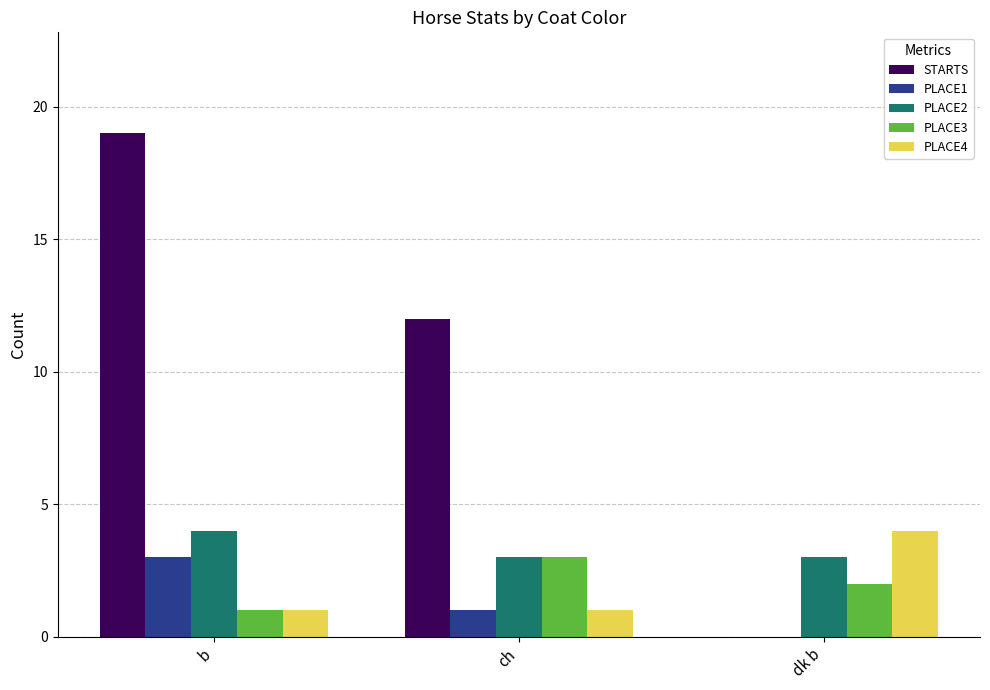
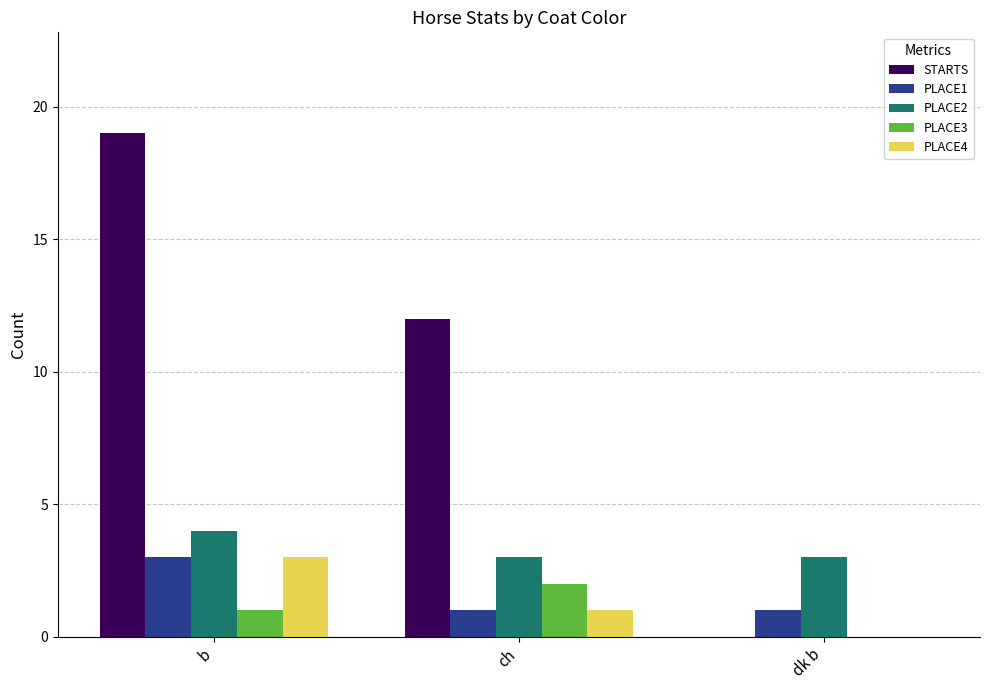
PLACE4, b: 1 -> 3
PLACE3, ch: 3 -> 2
PLACE1, dk b: 0 -> 1
PLACE3, dk b: 2 -> 0
PLACE4, dk b: 4 -> 0
